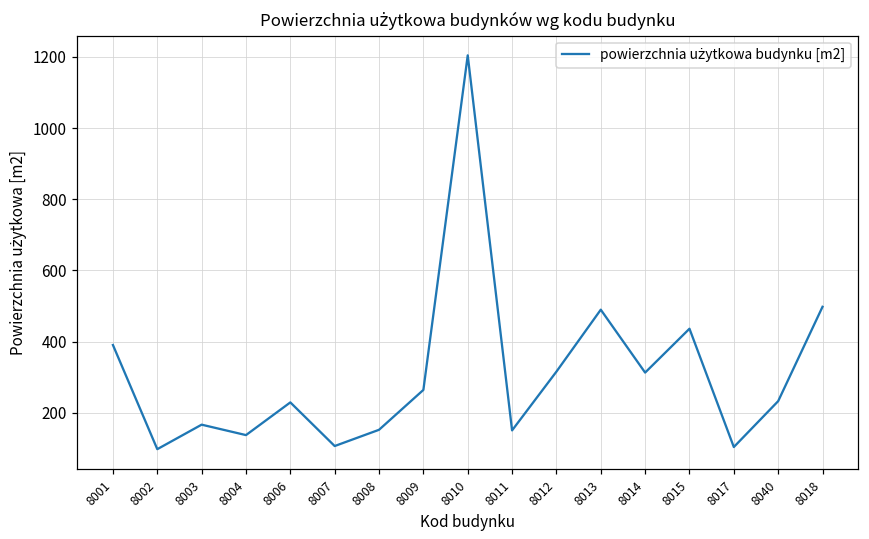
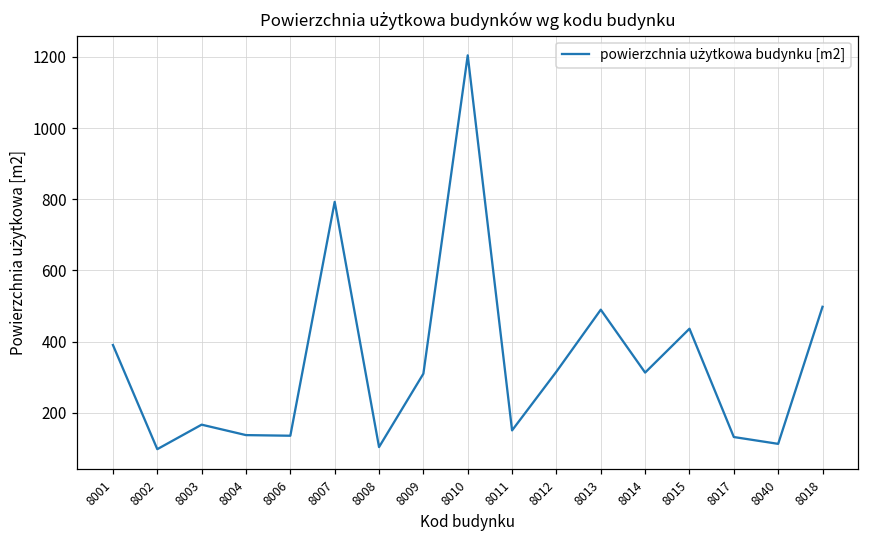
8006: 230 -> 140
8007: 110 -> 790
8008: 150 -> 100
8009: 260 -> 310
8017: 100 -> 130
8040: 230 -> 110
